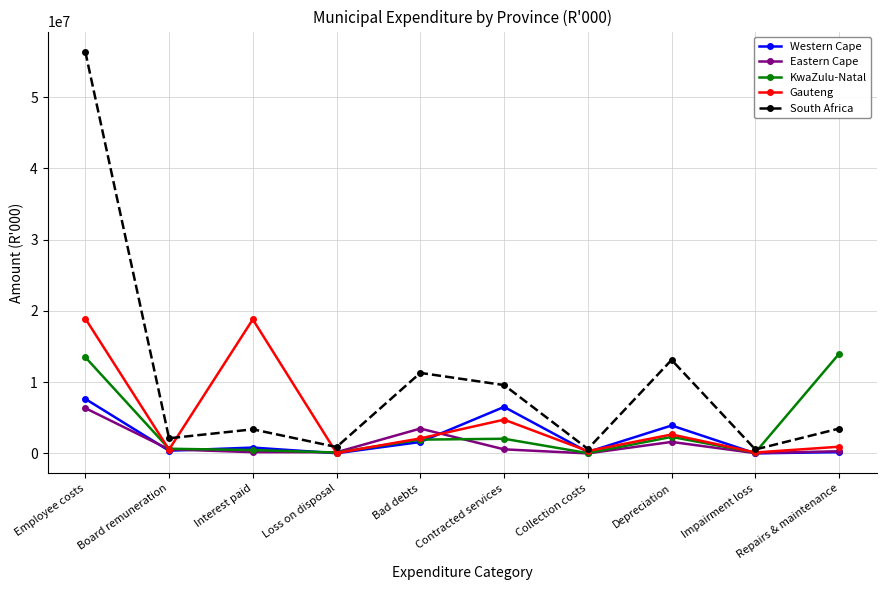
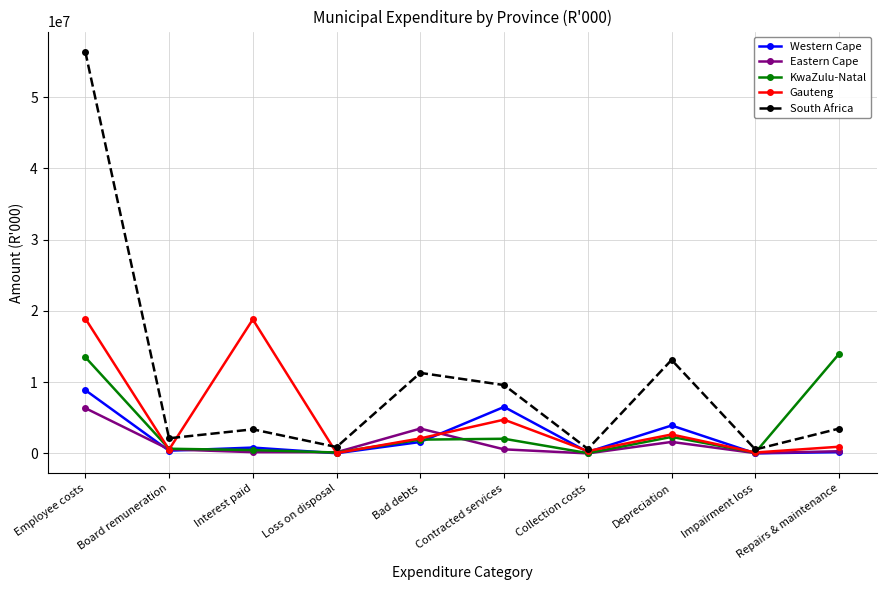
Western Cape, Employee costs: 8000000 -> 9000000
